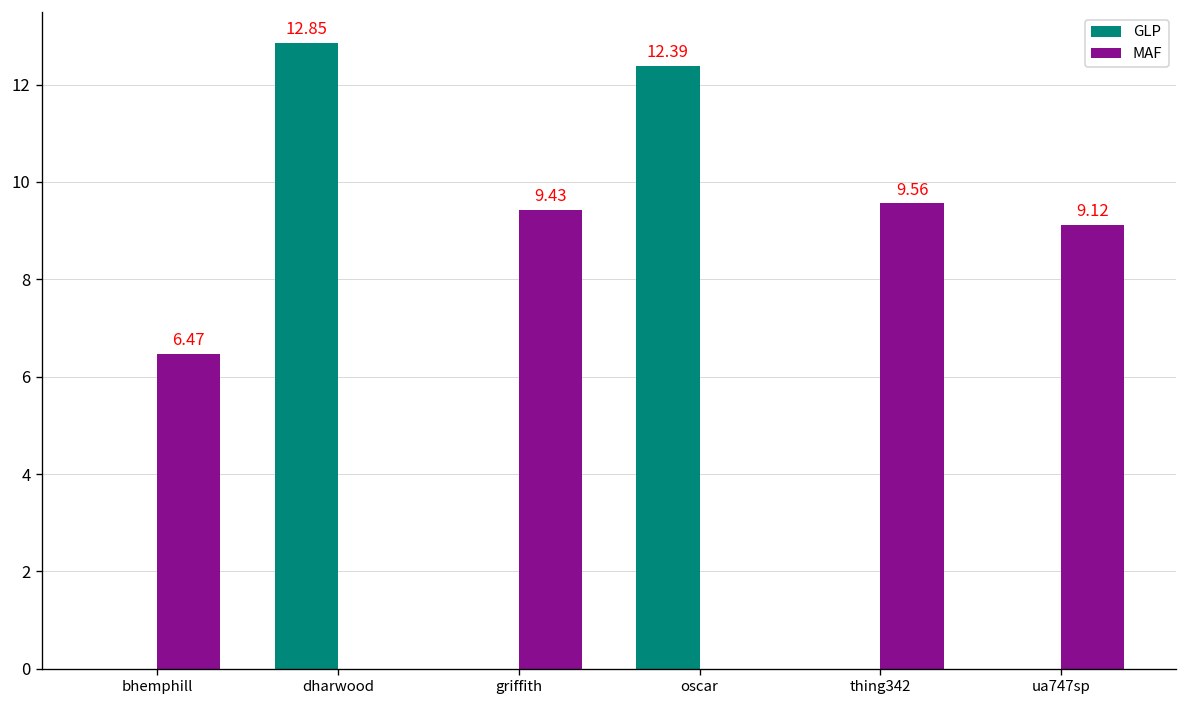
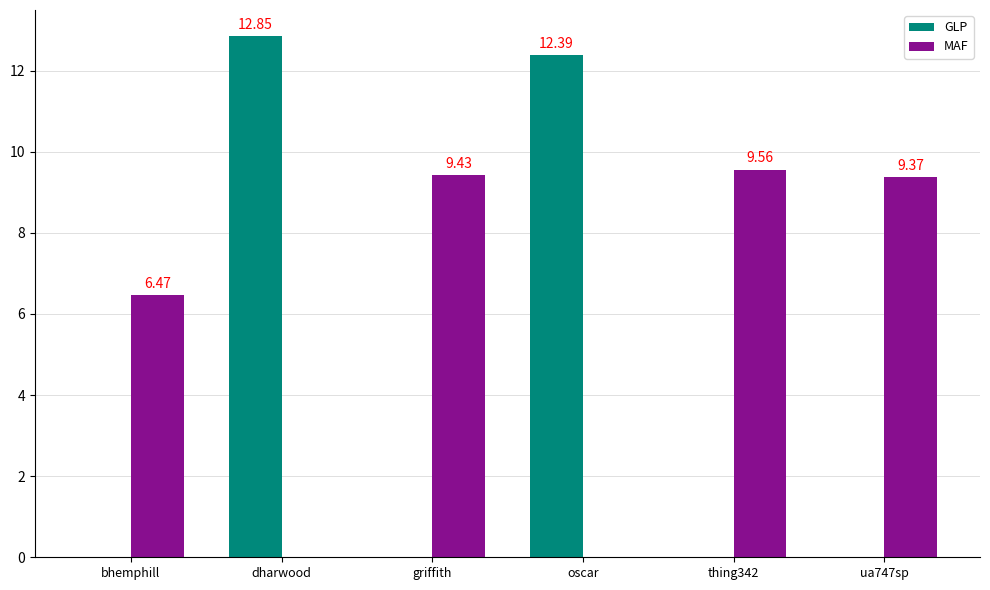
MAF, ua747sp: 9.12 -> 9.37
